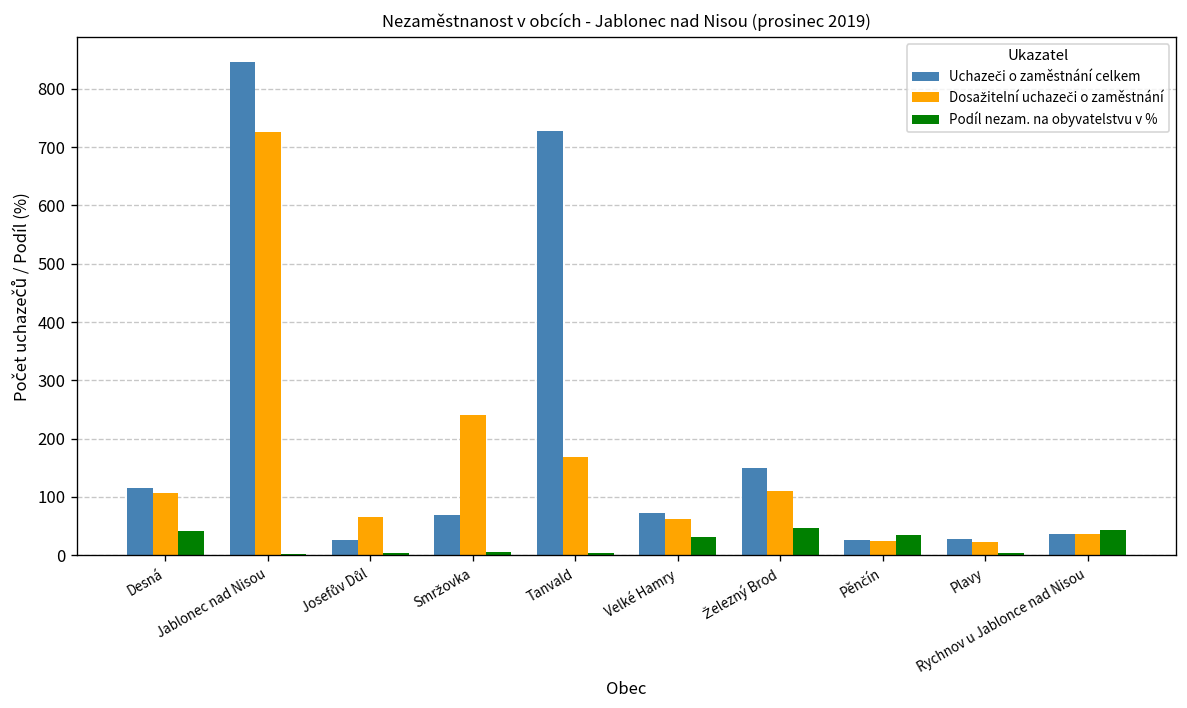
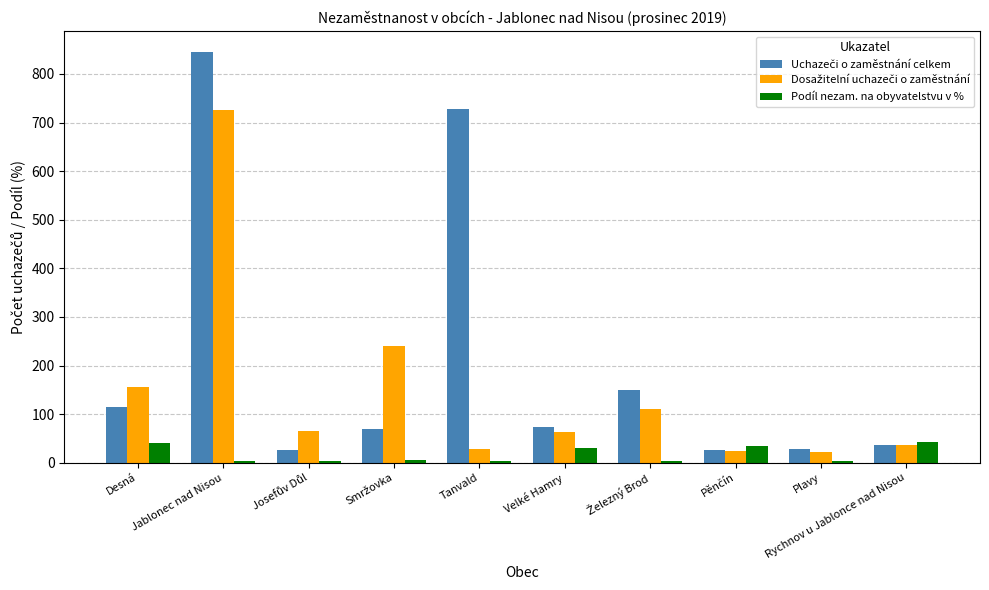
Dosažitelní uchazeči o zaměstnání, Desná: 110 -> 160
Dosažitelní uchazeči o zaměstnání, Tanvald: 170 -> 30
Podíl nezam. na obyvatelstvu v %, Železný Brod: 50 -> 0
